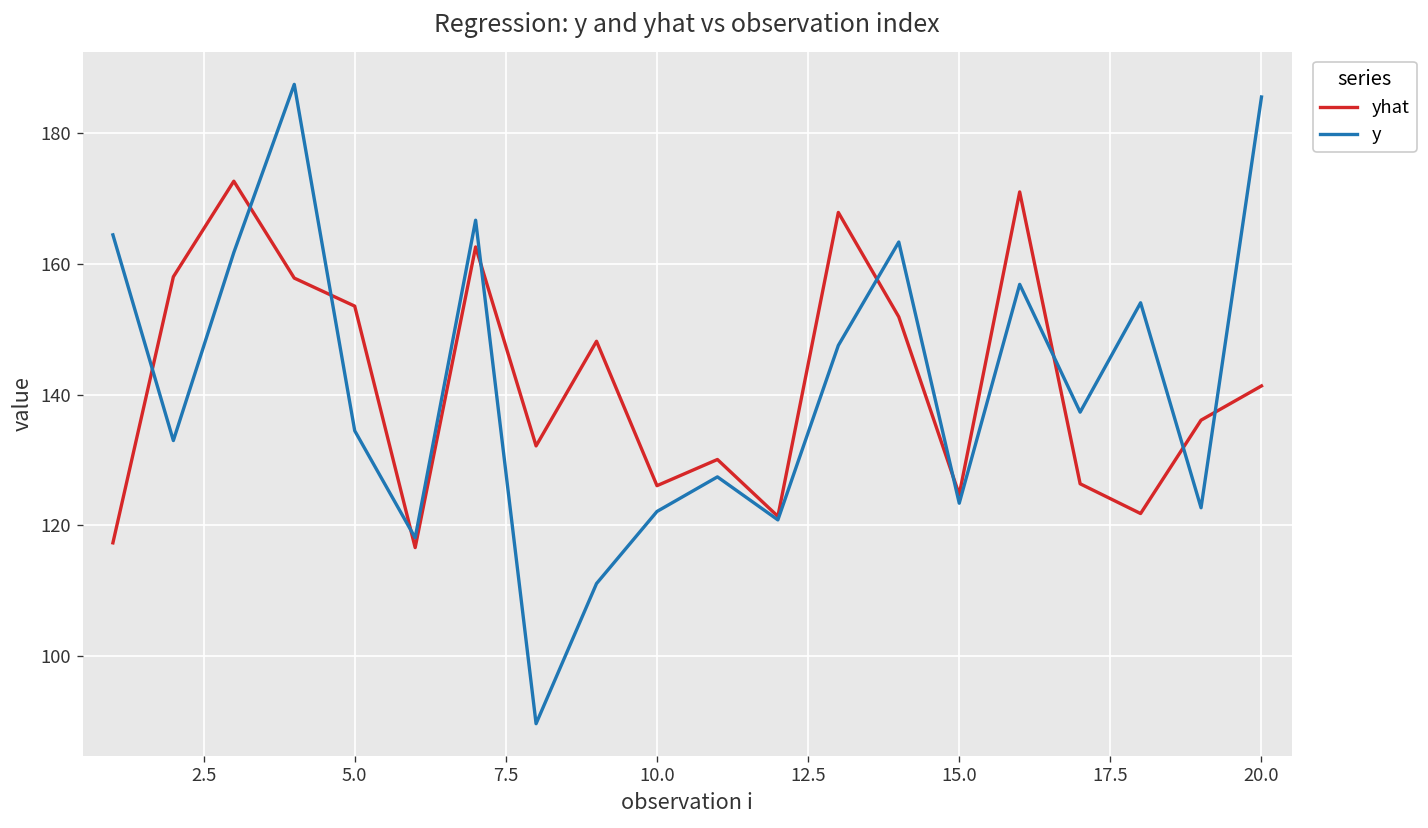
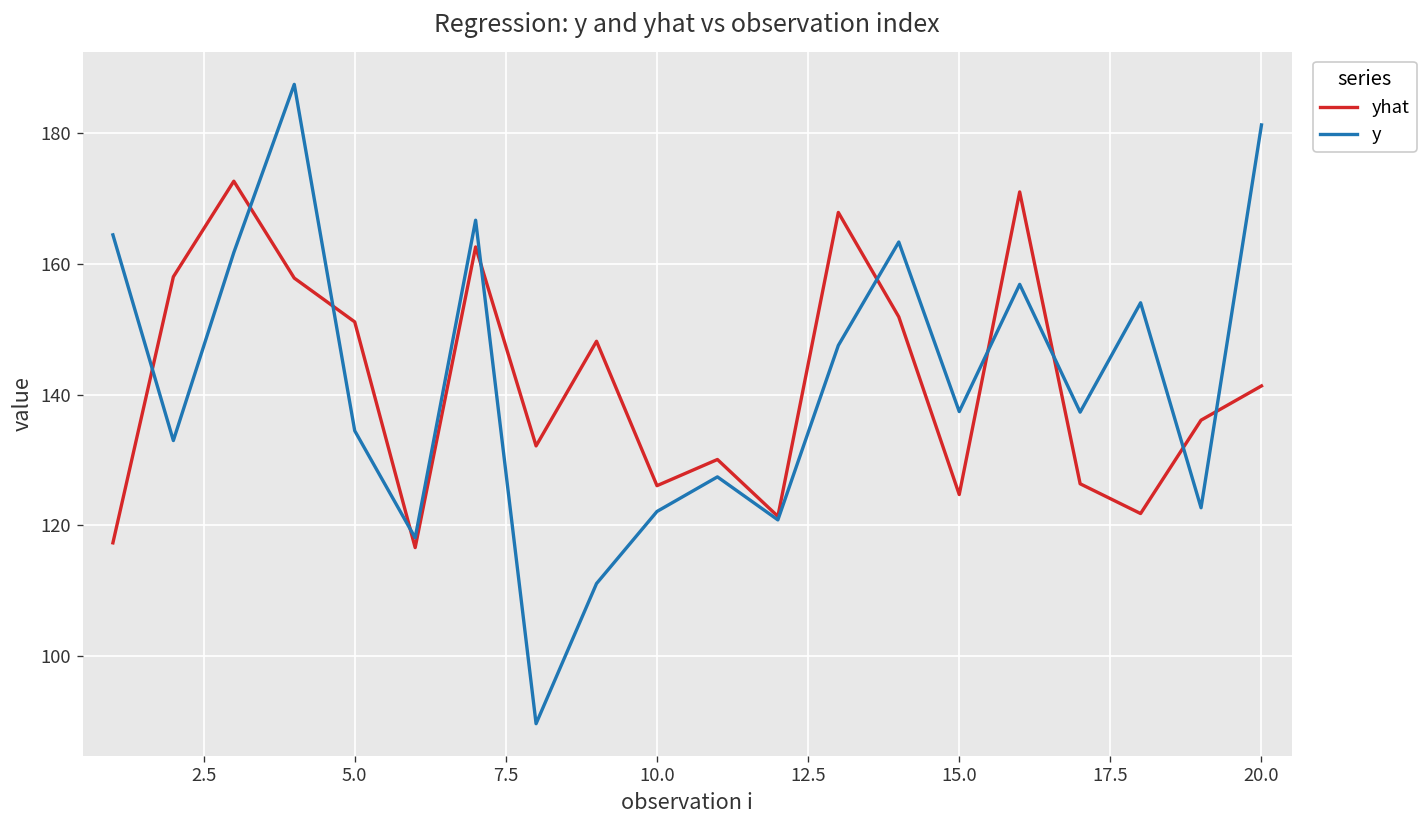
yhat, 5.0: 154 -> 151
y, 15.0: 123 -> 137
y, 20.0: 186 -> 181
